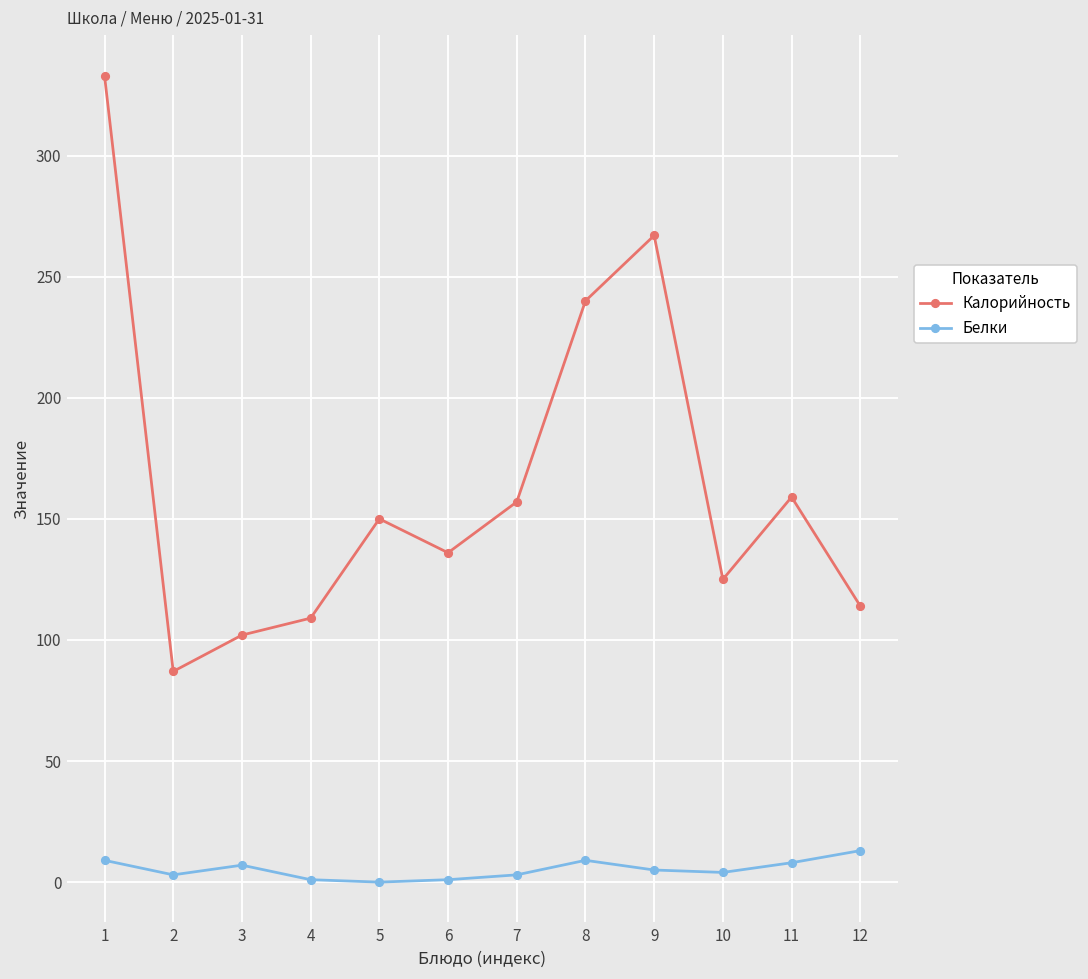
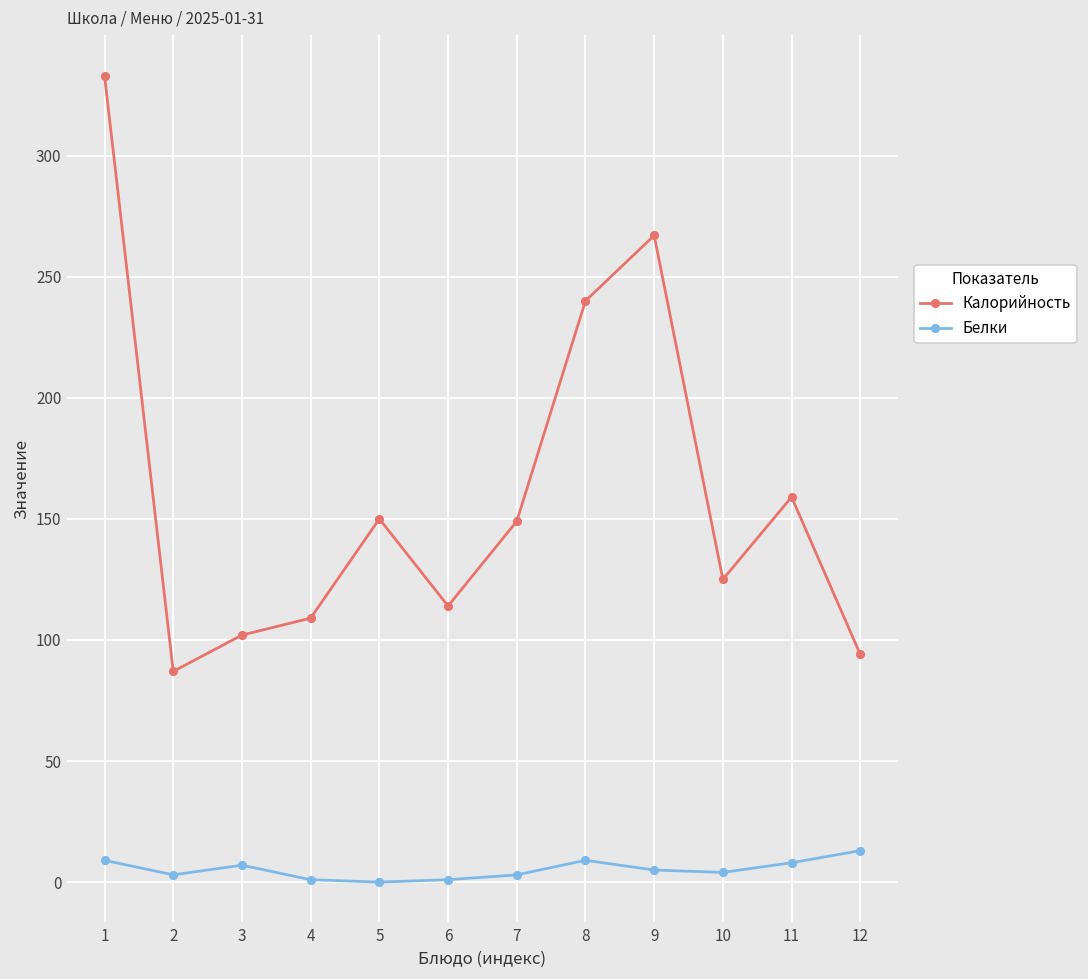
Калорийность, 6: 136 -> 114
Калорийность, 7: 157 -> 149
Калорийность, 12: 114 -> 94
